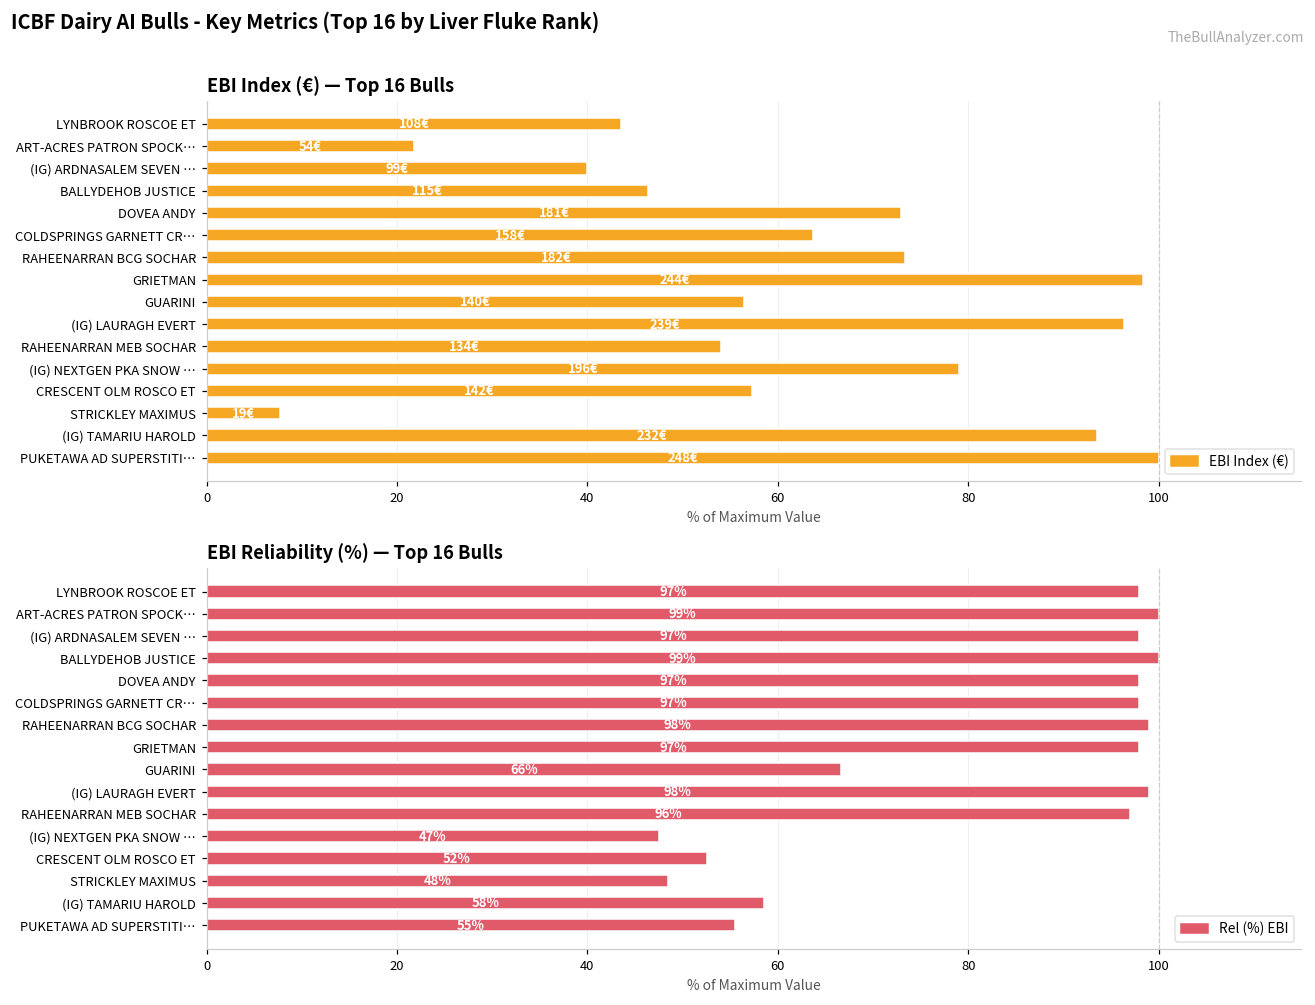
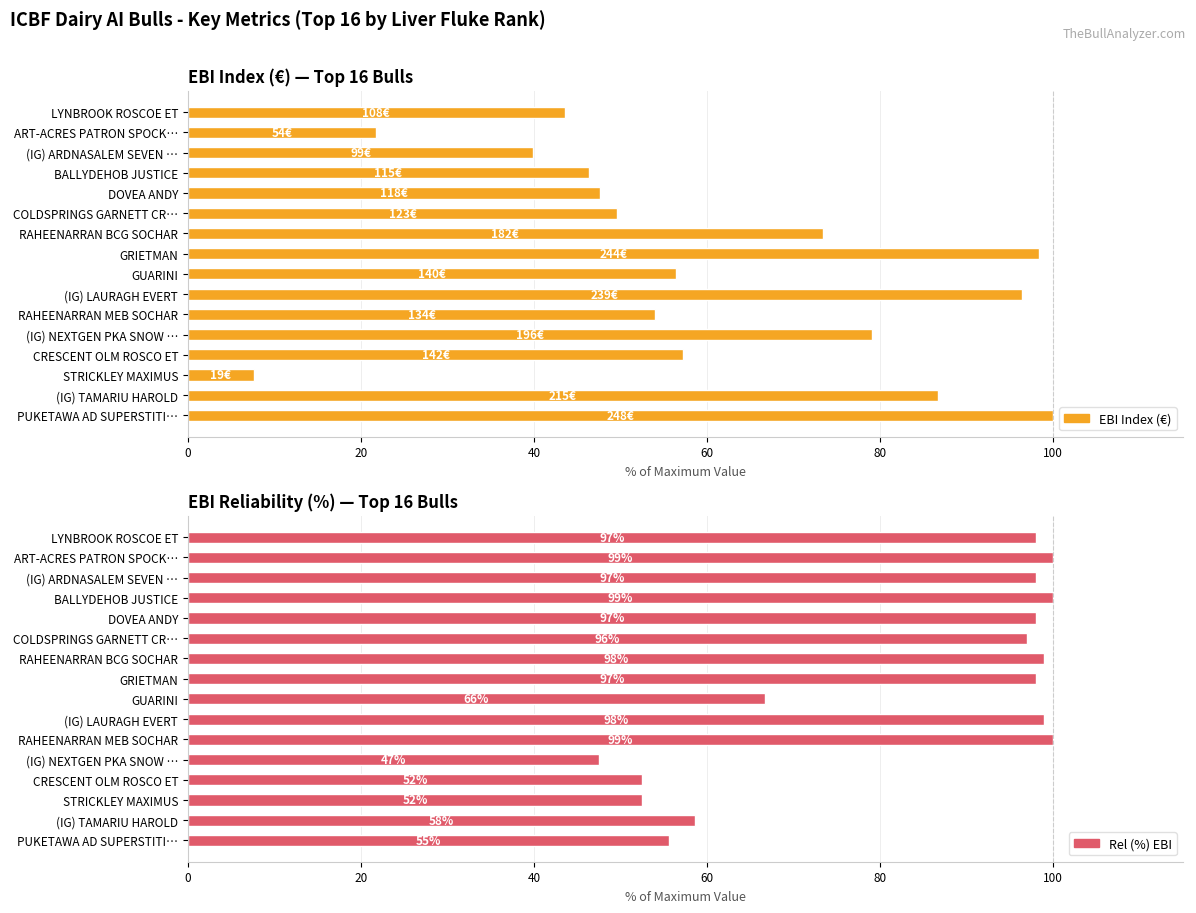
EBI Index (€) — Top 16 Bulls, DOVEA ANDY: 181€ -> 118€
EBI Index (€) — Top 16 Bulls, COLDSPRINGS GARNETT CR…: 158€ -> 123€
EBI Index (€) — Top 16 Bulls, (IG) TAMARIU HAROLD: 232€ -> 215€
EBI Reliability (%) — Top 16 Bulls, COLDSPRINGS GARNETT CR…: 97% -> 96%
EBI Reliability (%) — Top 16 Bulls, RAHEENARRAN MEB SOCHAR: 96% -> 99%
EBI Reliability (%) — Top 16 Bulls, STRICKLEY MAXIMUS: 48% -> 52%
